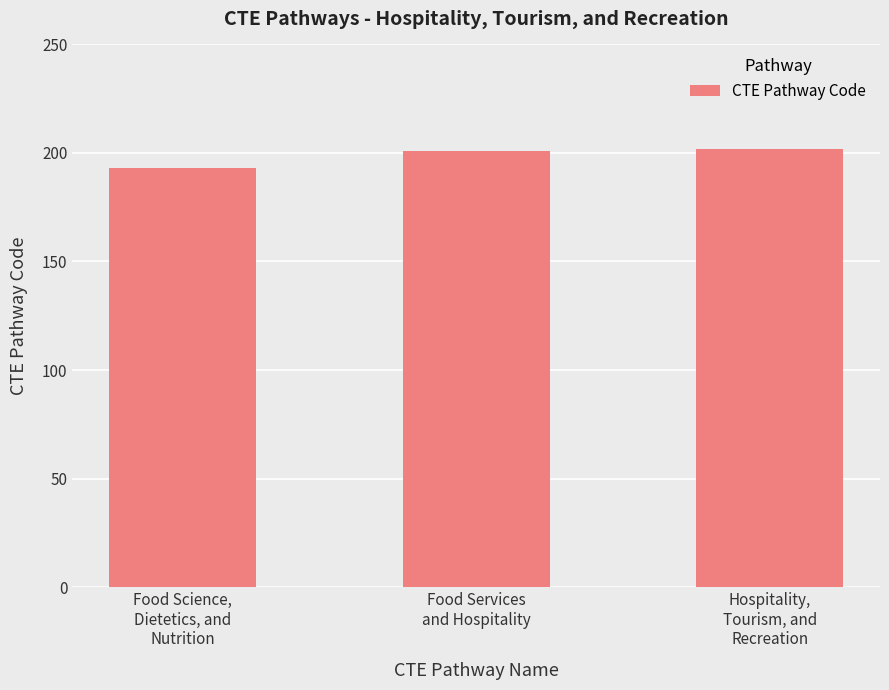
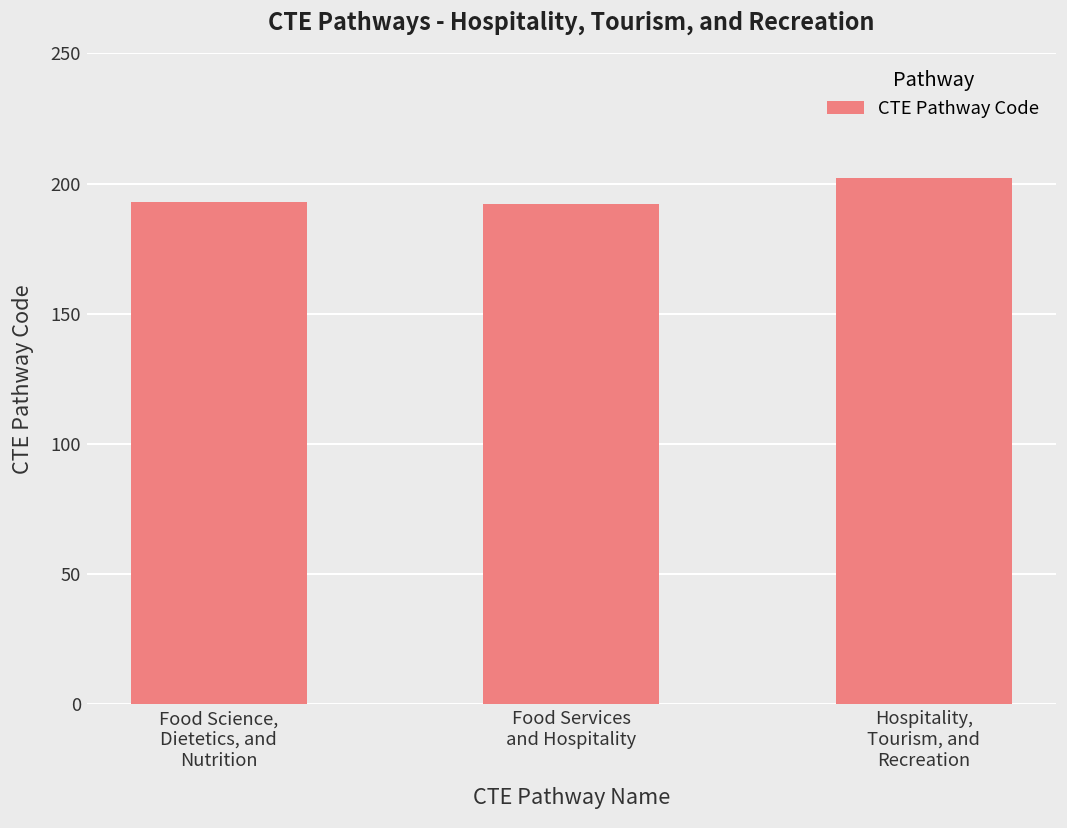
Food Services and Hospitality: 201 -> 192
